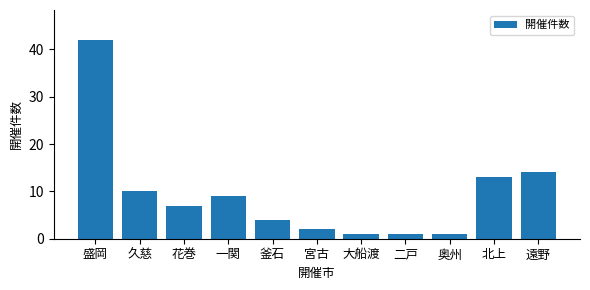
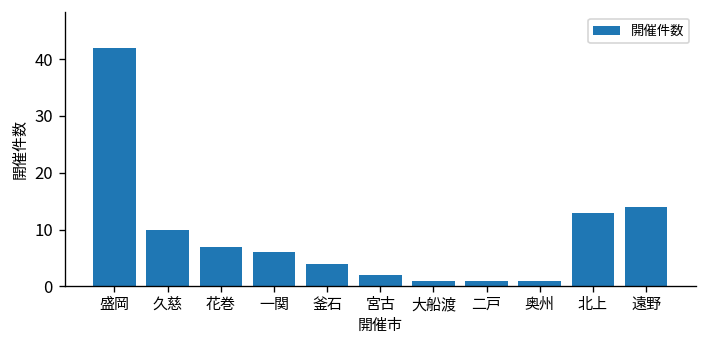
一関: 9 -> 6
